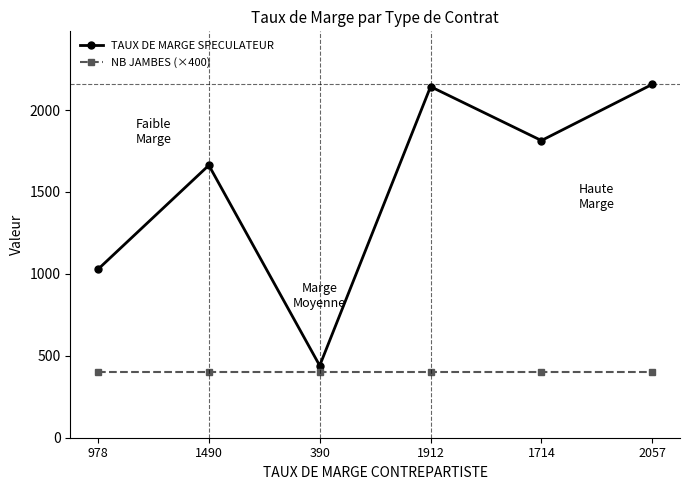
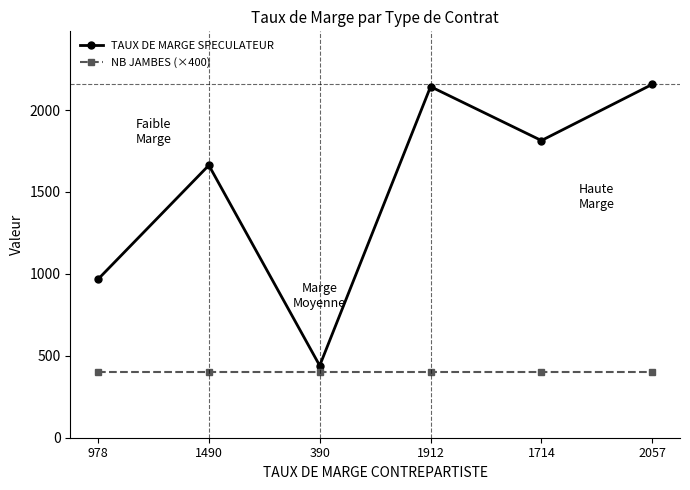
TAUX DE MARGE SPECULATEUR, 978: 1030 -> 970
